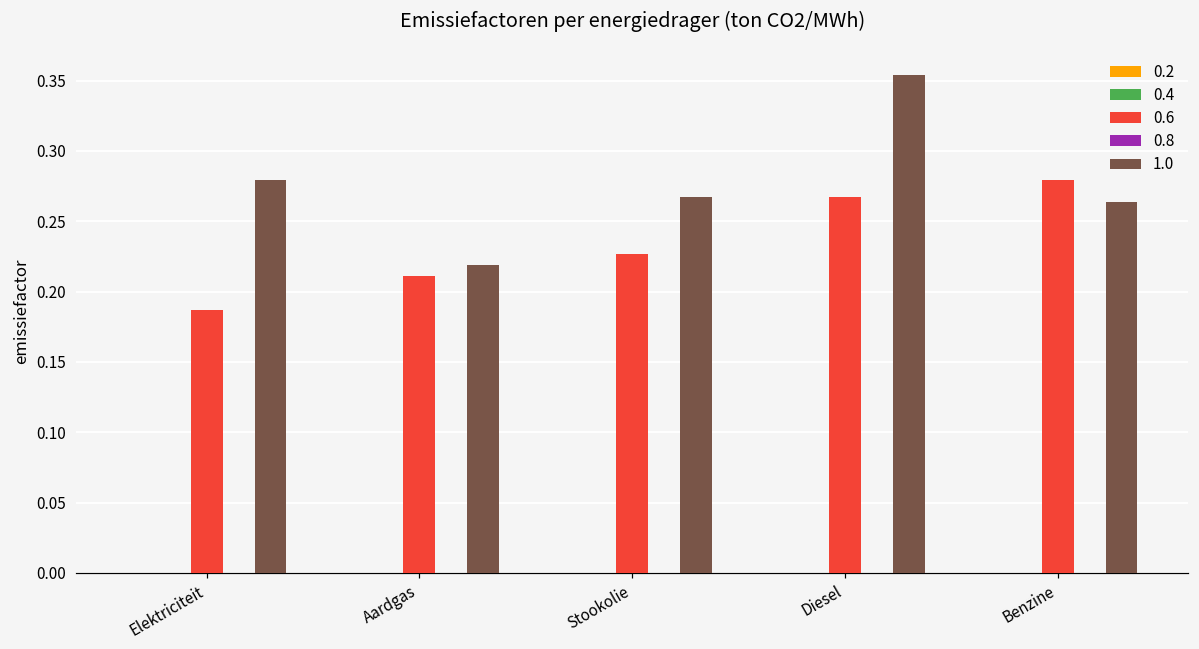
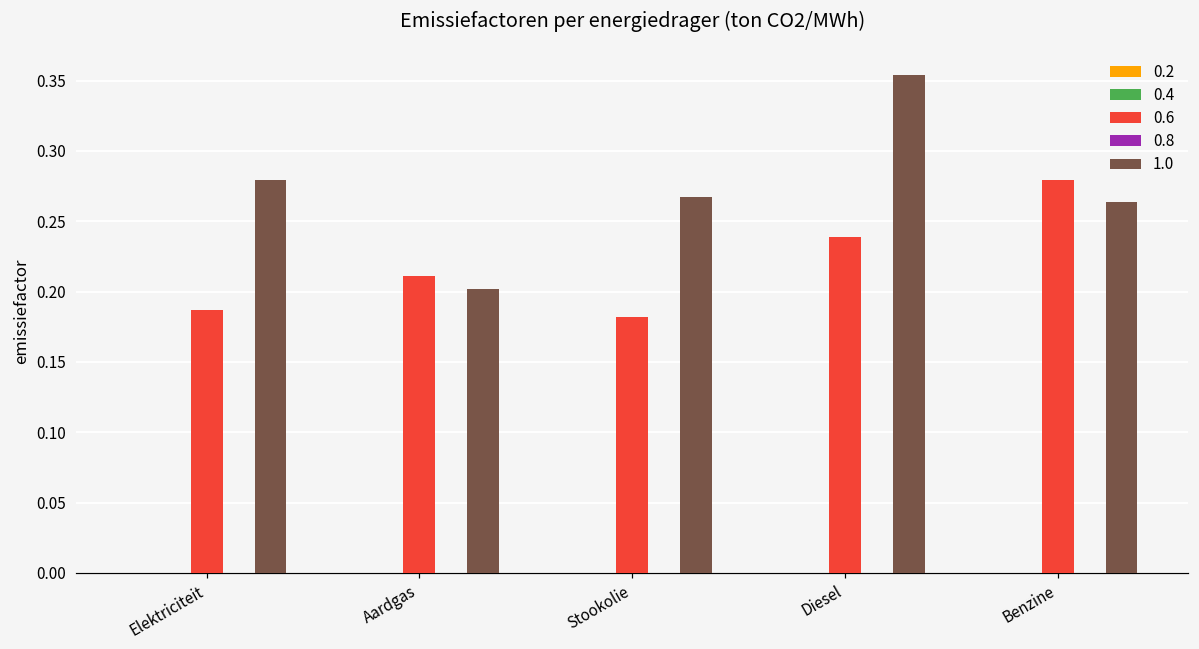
1.0, Aardgas: 0.219 -> 0.202
0.6, Stookolie: 0.227 -> 0.182
0.6, Diesel: 0.267 -> 0.239
